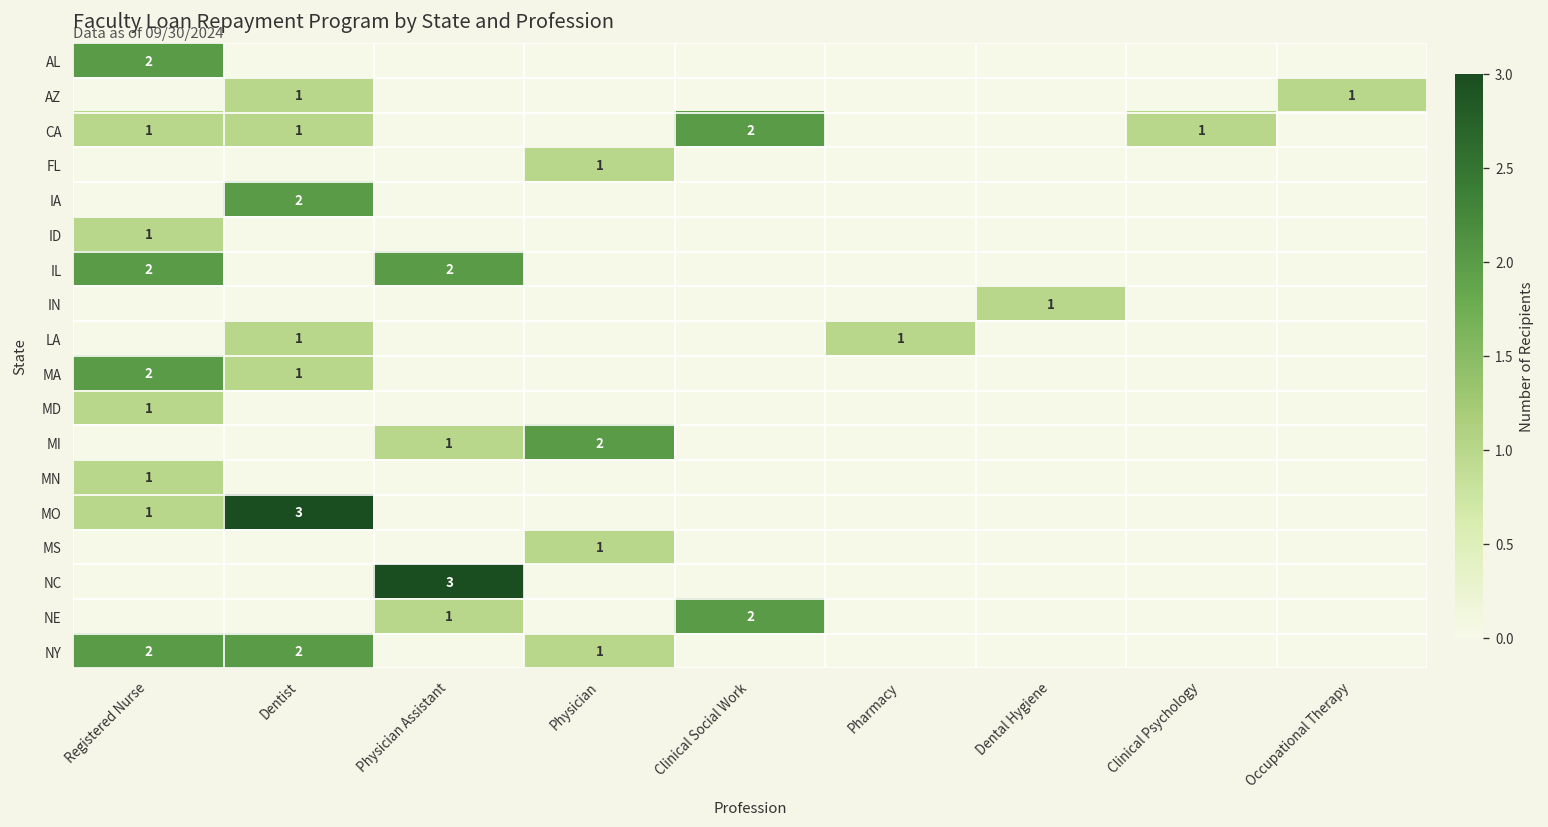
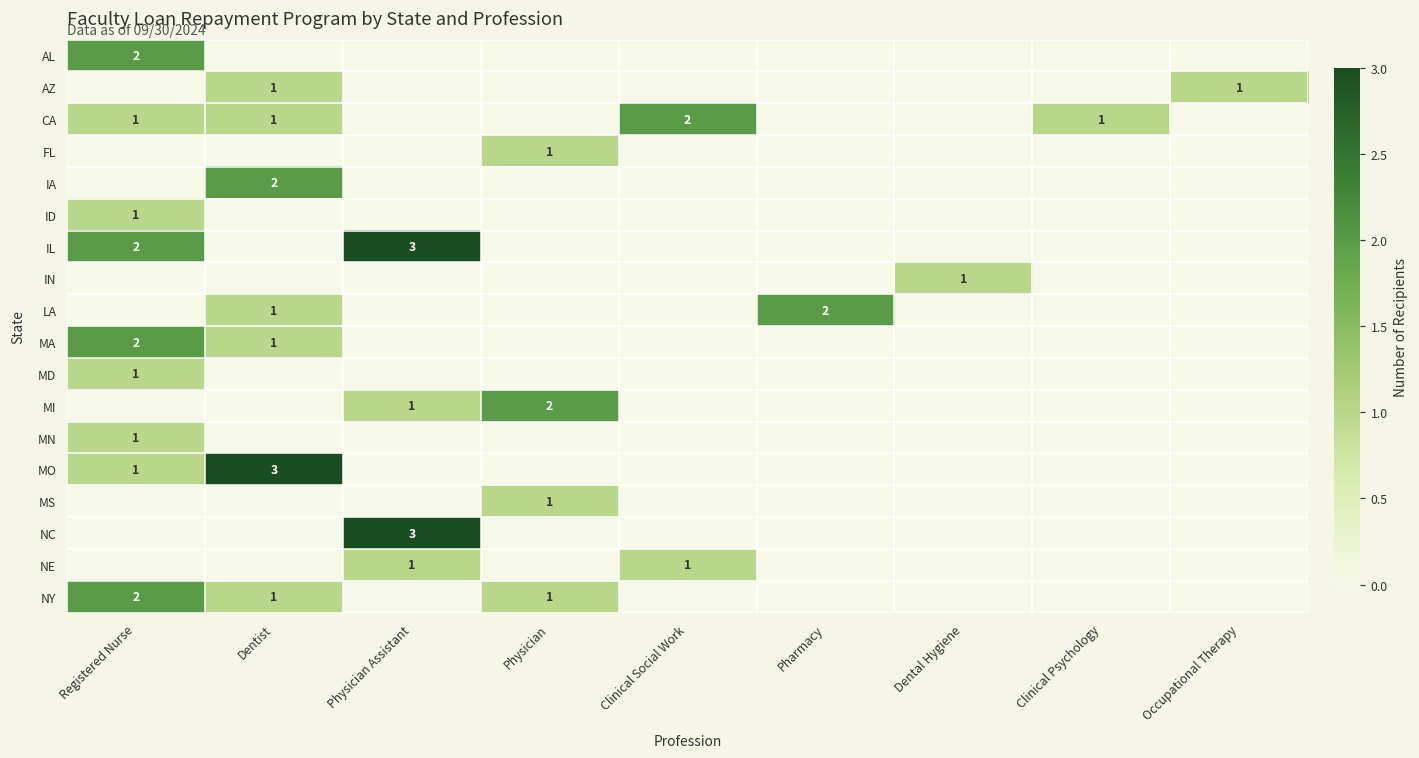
IL, Physician Assistant: 2 -> 3
LA, Pharmacy: 1 -> 2
NE, Clinical Social Work: 2 -> 1
NY, Dentist: 2 -> 1
